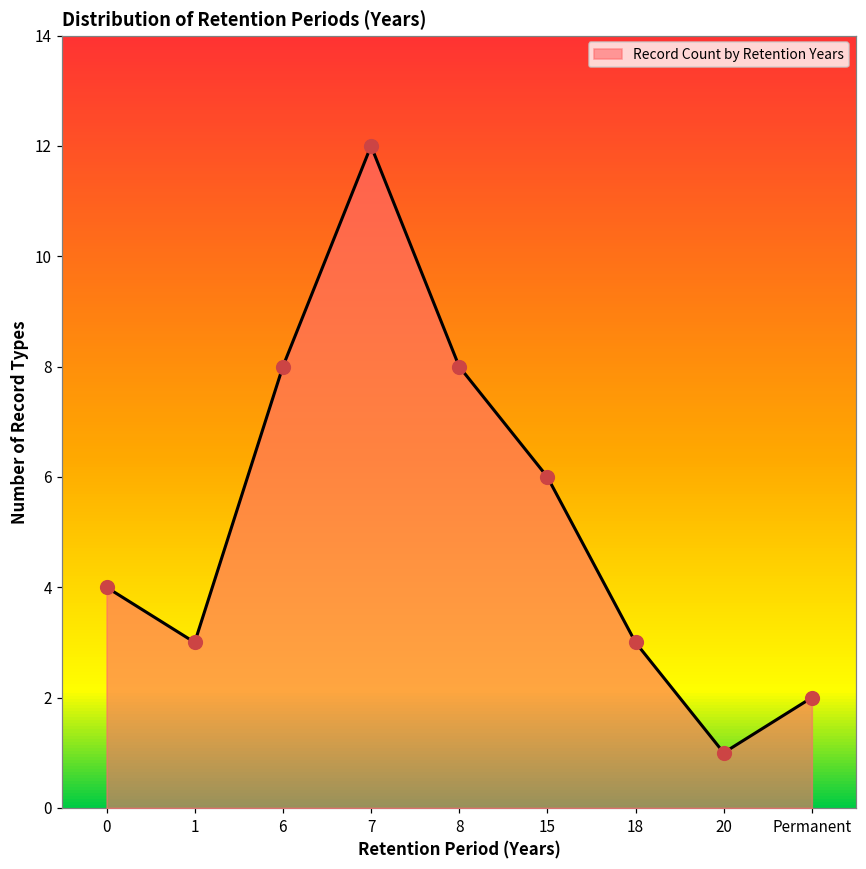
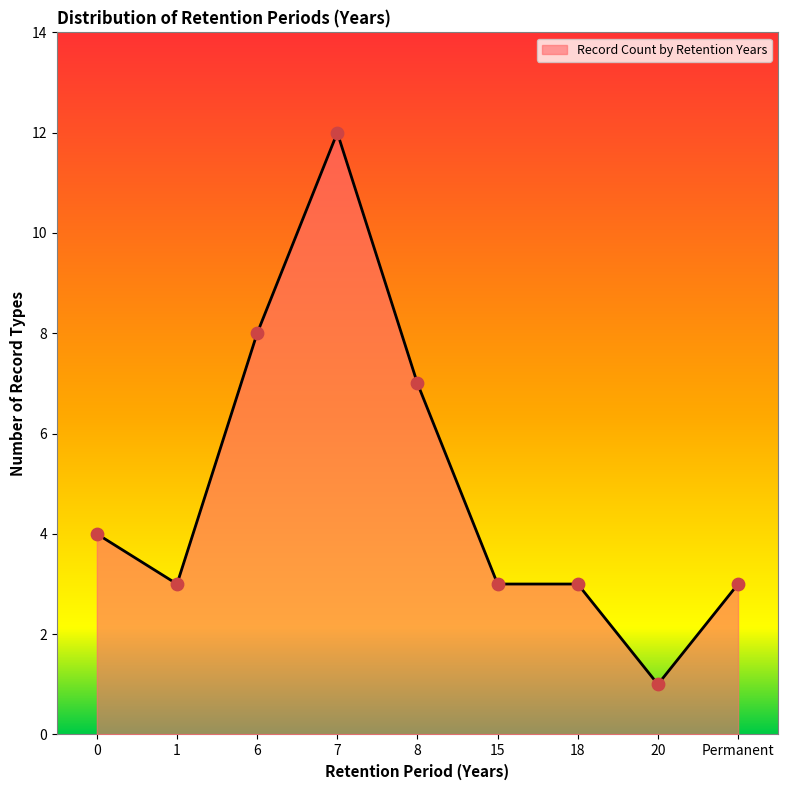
8: 8 -> 7
15: 6 -> 3
Permanent: 2 -> 3
